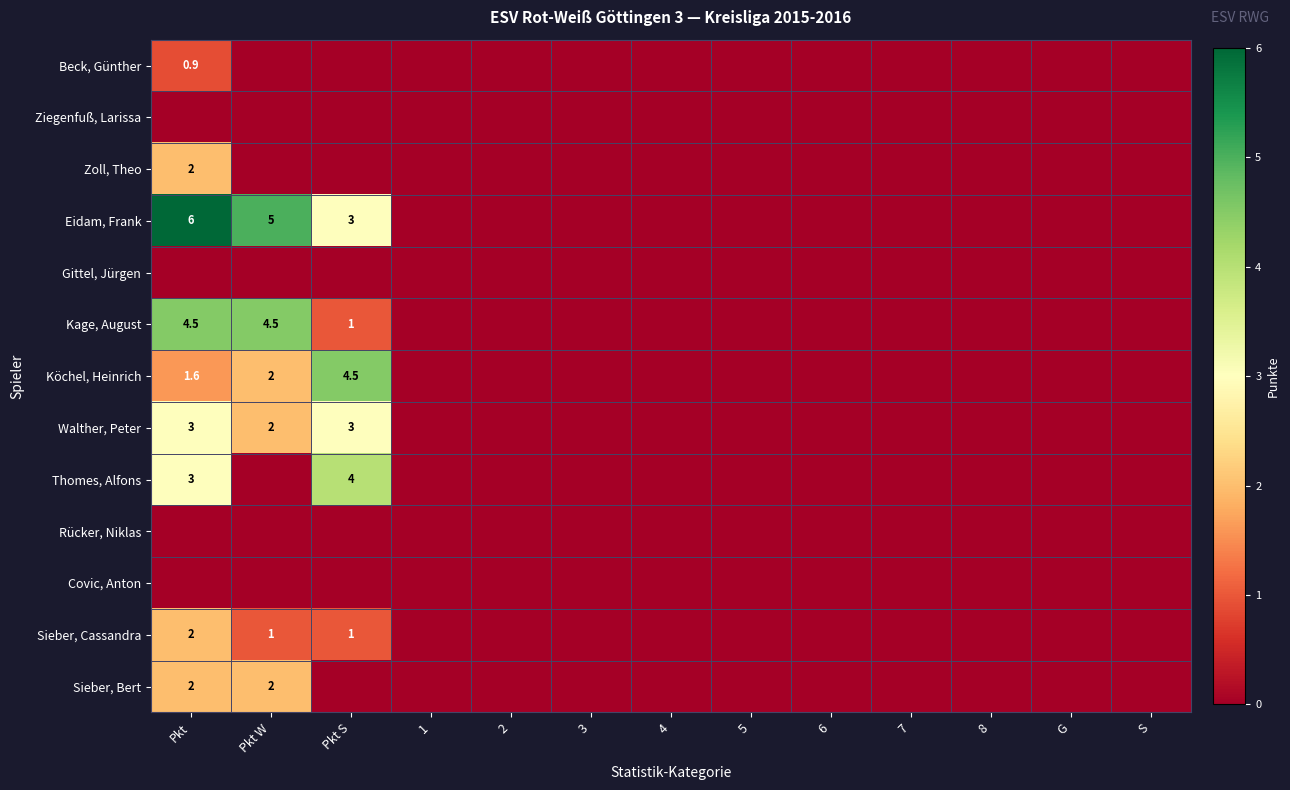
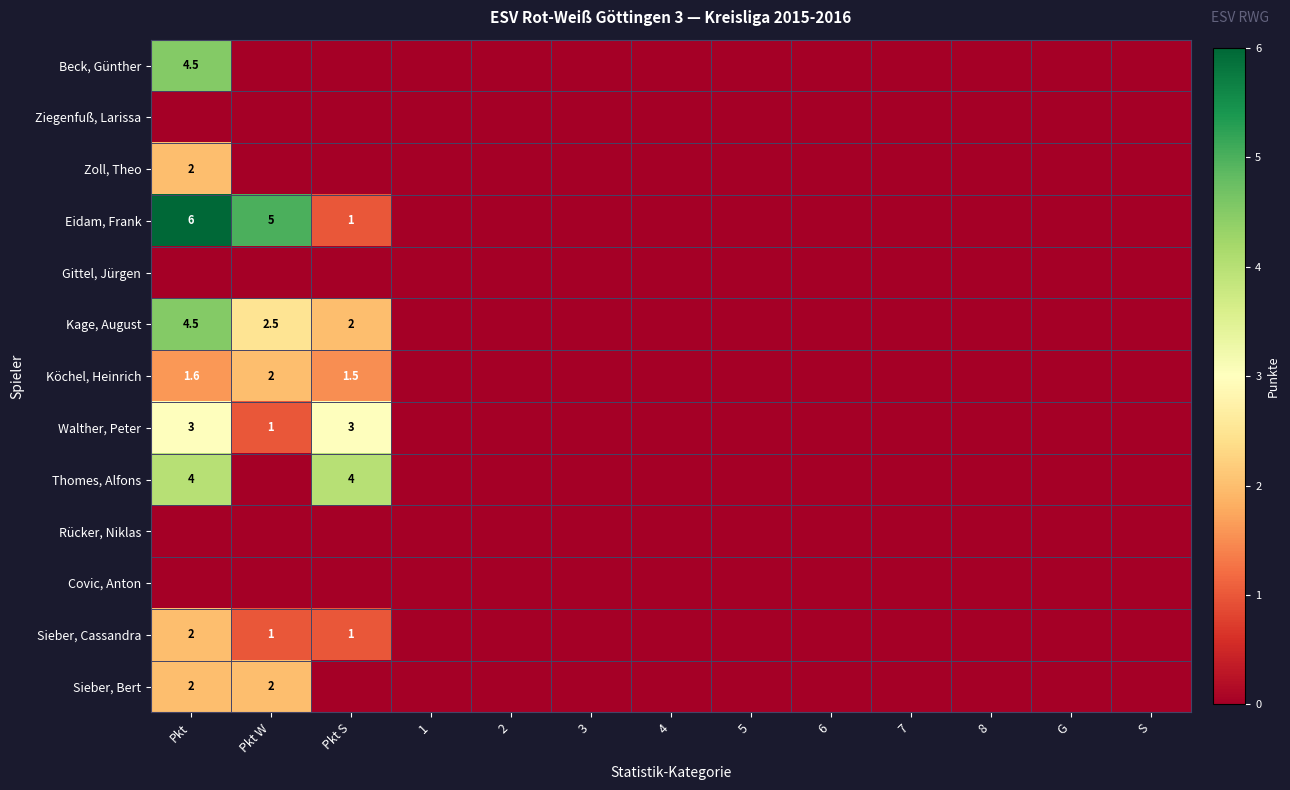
Beck, Günther, Pkt: 0.9 -> 4.5
Eidam, Frank, Pkt S: 3 -> 1
Kage, August, Pkt W: 4.5 -> 2.5
Kage, August, Pkt S: 1 -> 2
Köchel, Heinrich, Pkt S: 4.5 -> 1.5
Walther, Peter, Pkt W: 2 -> 1
Thomes, Alfons, Pkt: 3 -> 4
